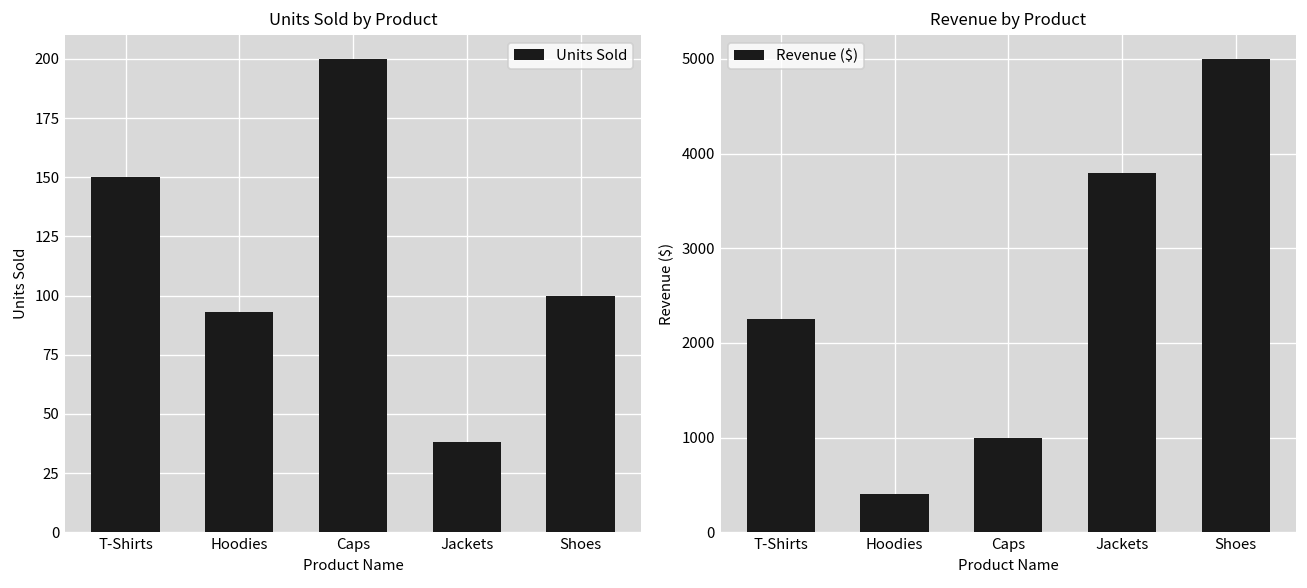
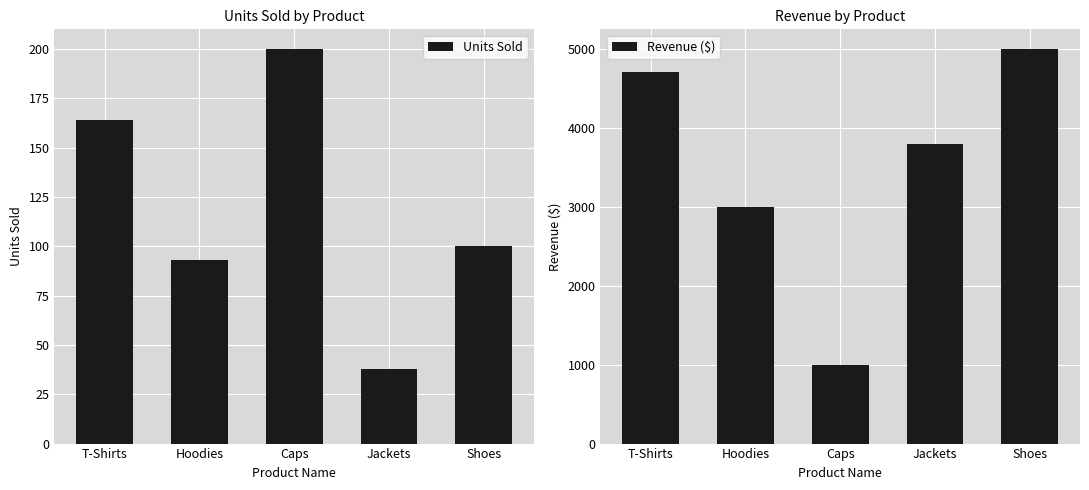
Units Sold by Product, T-Shirts: 150 -> 164
Revenue by Product, T-Shirts: 2300 -> 4700
Revenue by Product, Hoodies: 400 -> 3000
